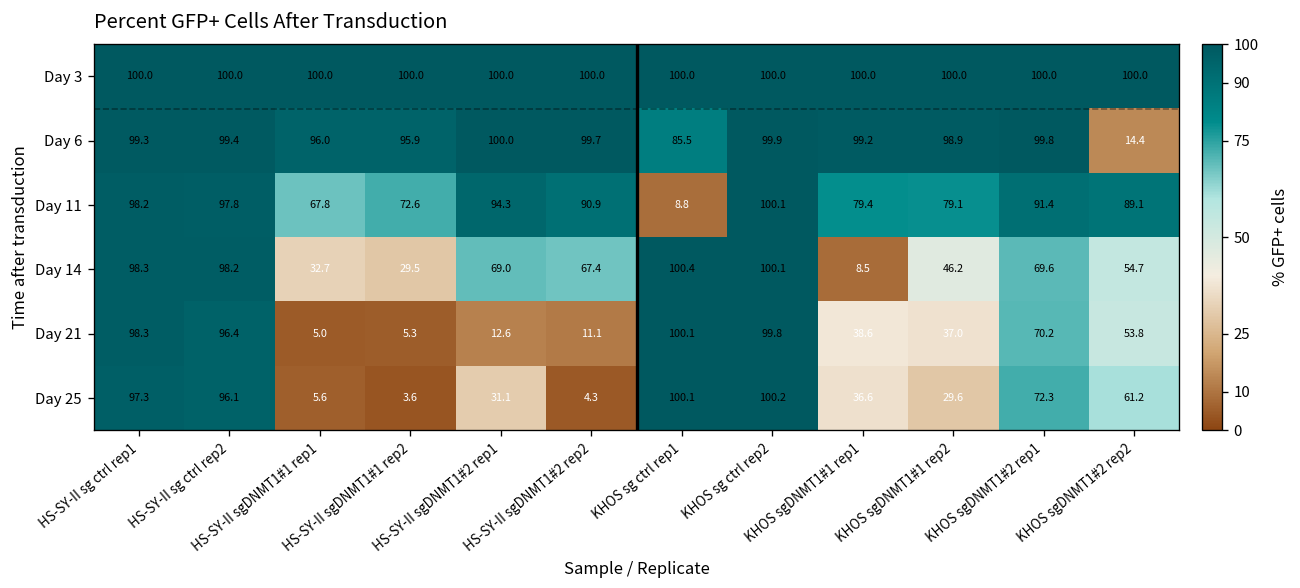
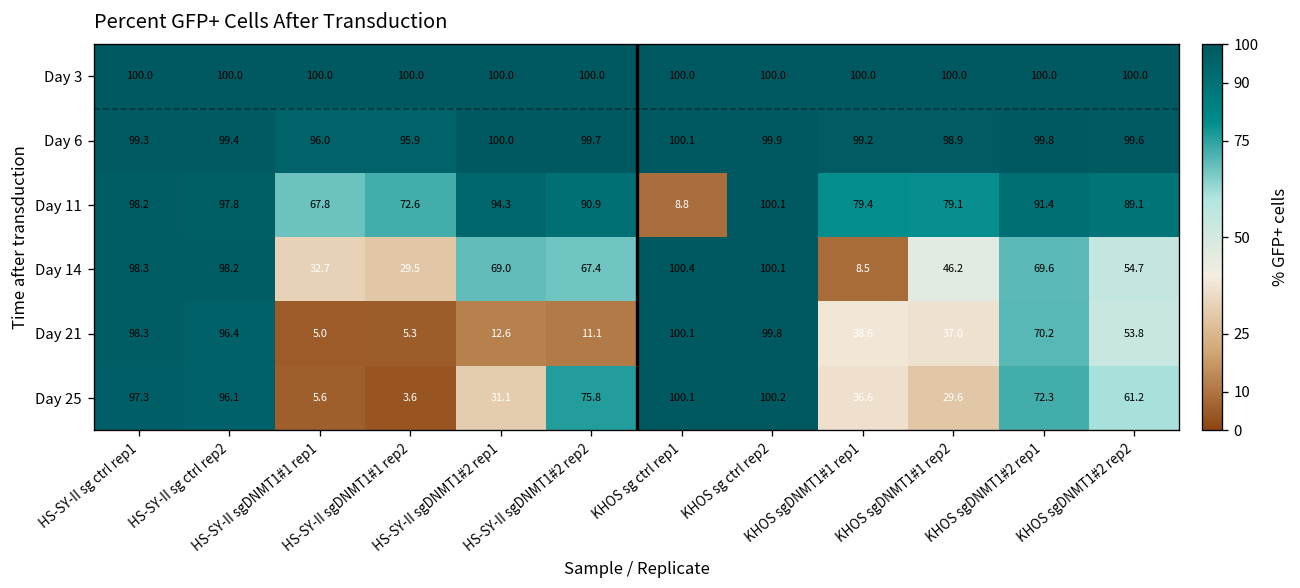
Day 6, KHOS sg ctrl rep1: 85.5 -> 100.1
Day 6, KHOS sgDNMT1#2 rep2: 14.4 -> 99.6
Day 25, HS-SY-II sgDNMT1#2 rep2: 4.3 -> 75.8
